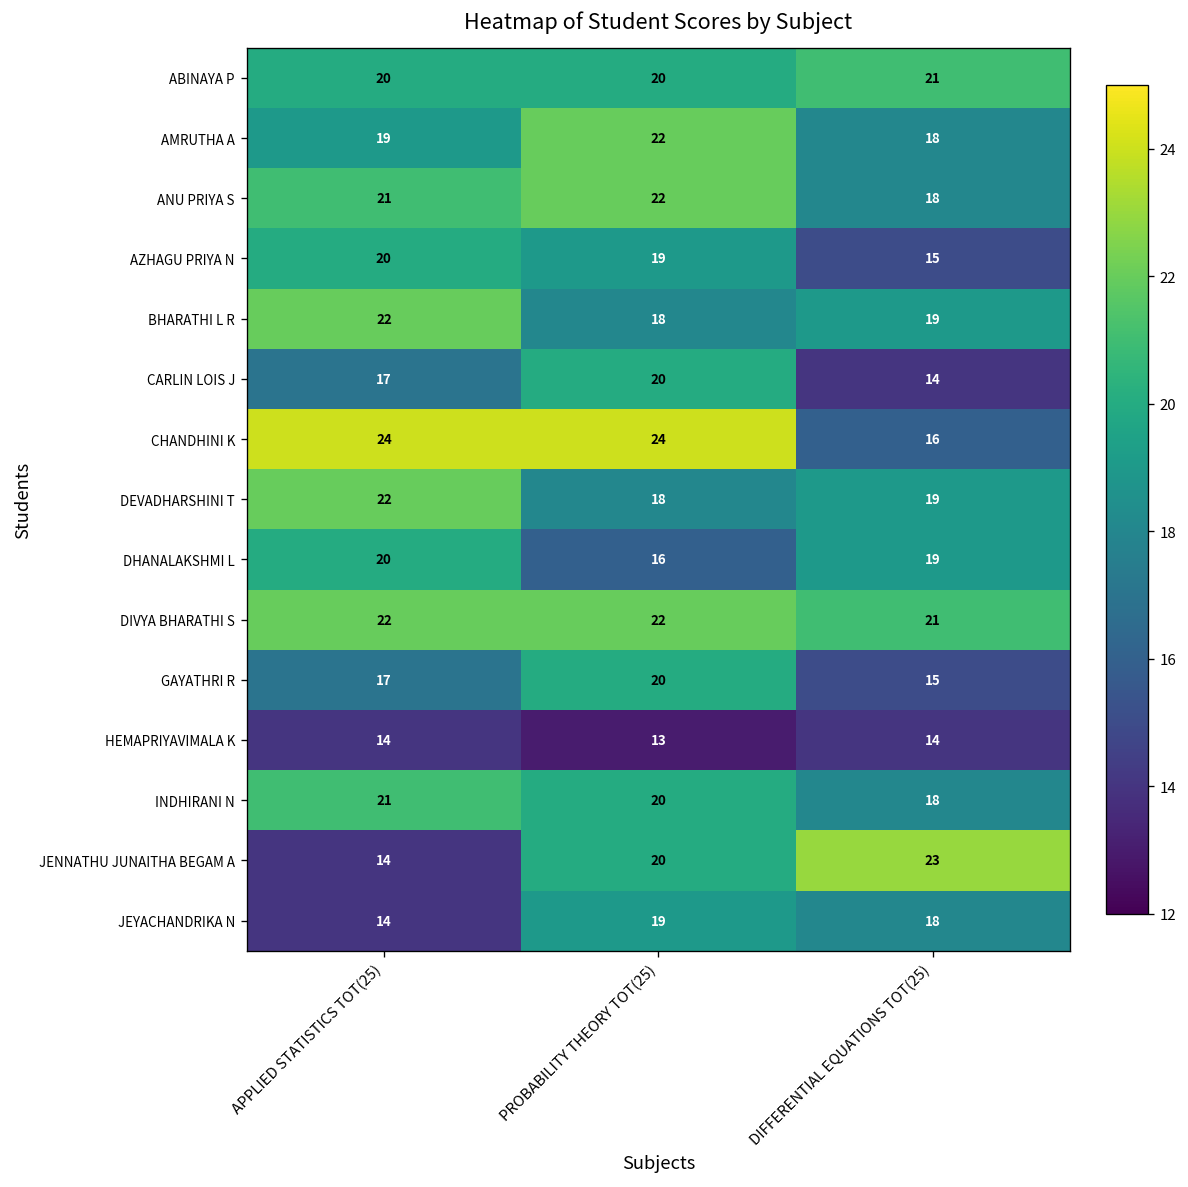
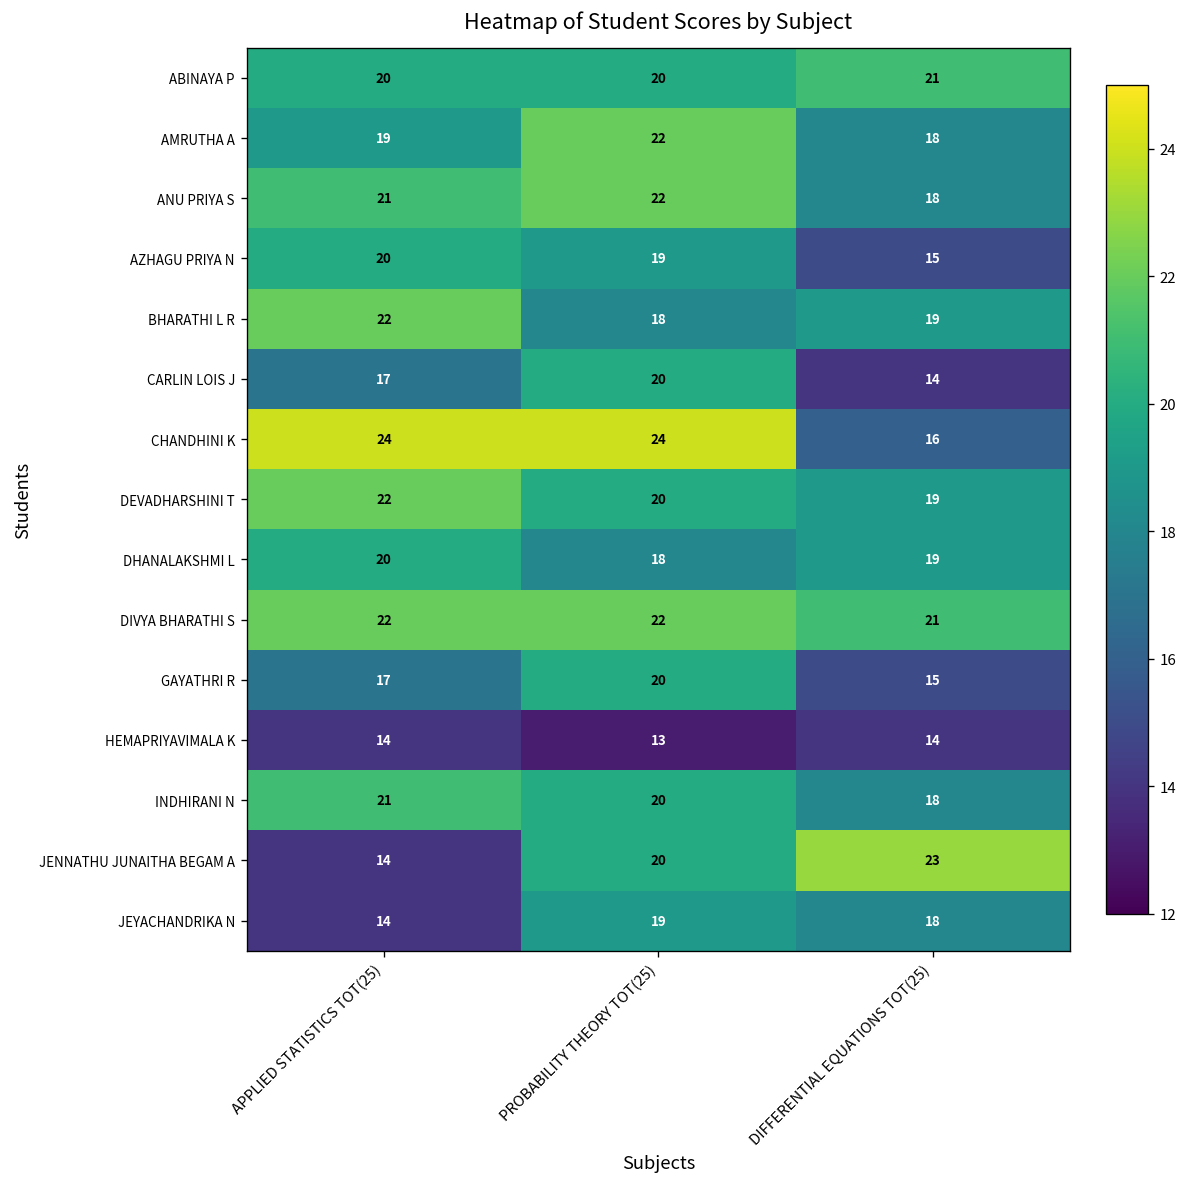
DEVADHARSHINI T, PROBABILITY THEORY TOT(25): 18 -> 20
DHANALAKSHMI L, PROBABILITY THEORY TOT(25): 16 -> 18
